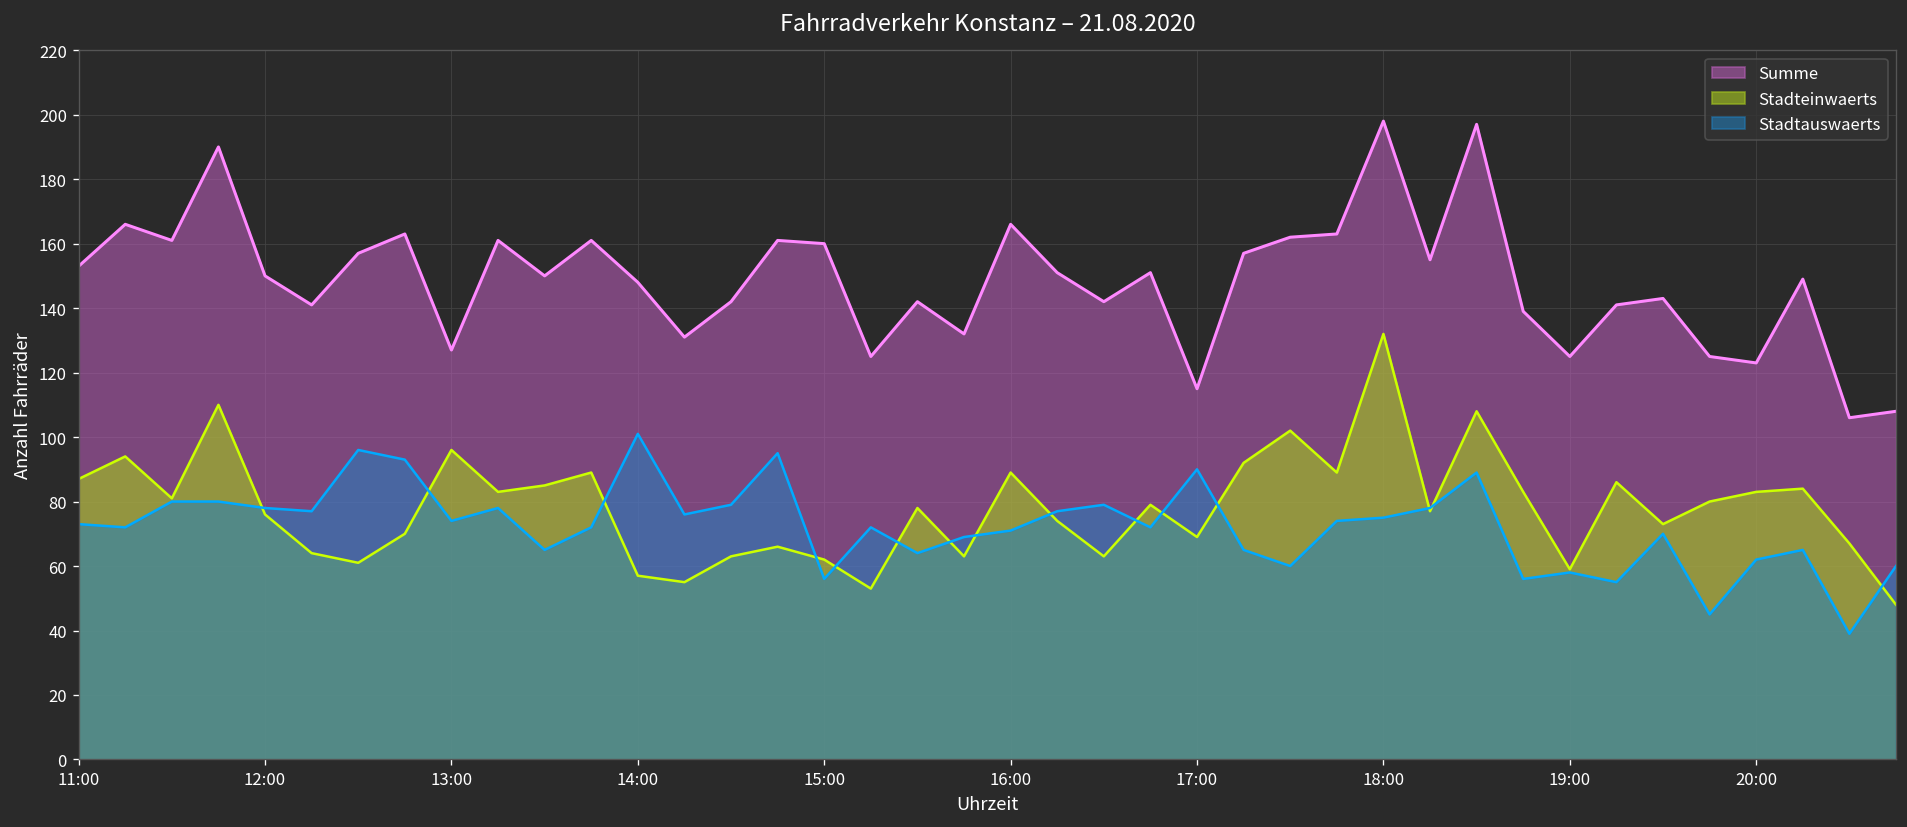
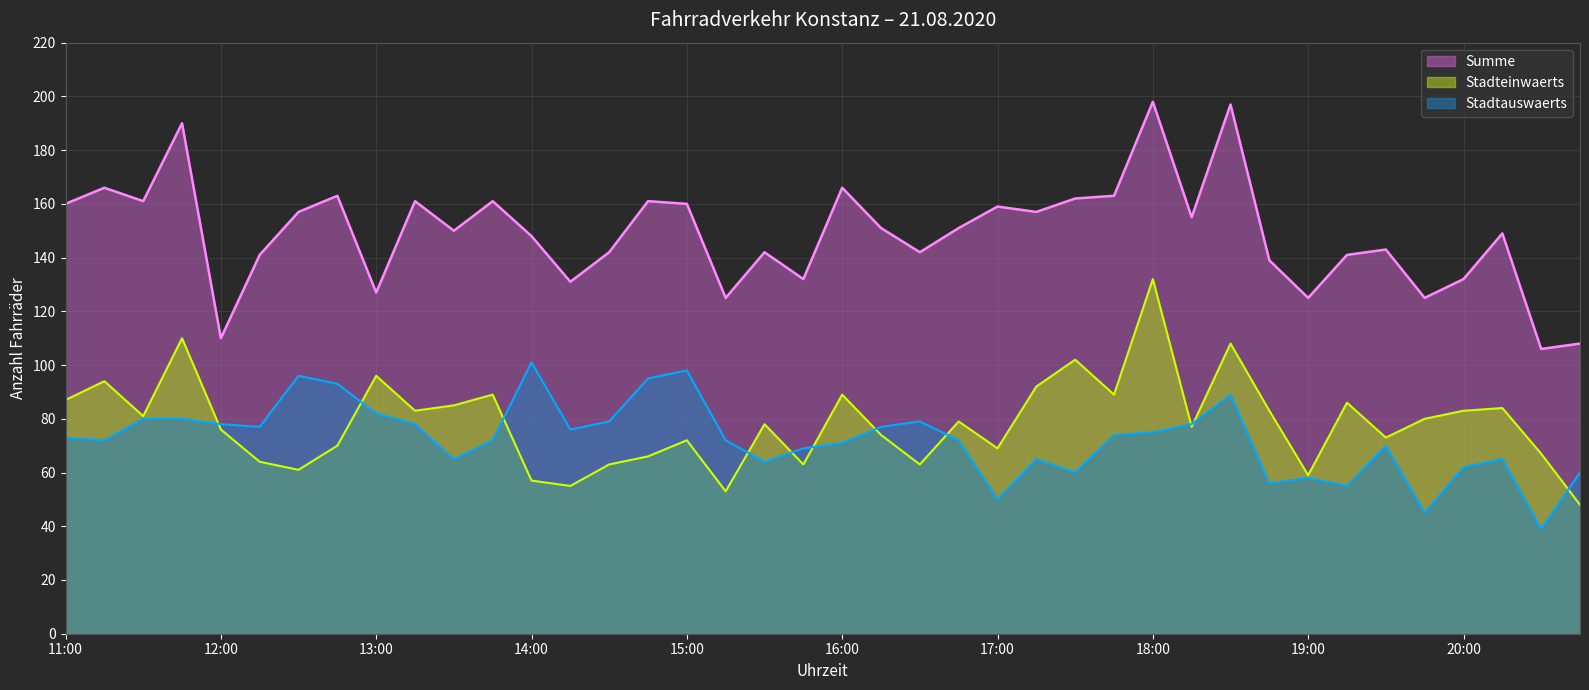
Summe, 11:00: 153 -> 160
Summe, 12:00: 150 -> 110
Stadtauswaerts, 13:00: 74 -> 82
Stadteinwaerts, 15:00: 62 -> 72
Stadtauswaerts, 15:00: 56 -> 98
Summe, 17:00: 115 -> 159
Stadtauswaerts, 17:00: 90 -> 50
Summe, 20:00: 123 -> 132
